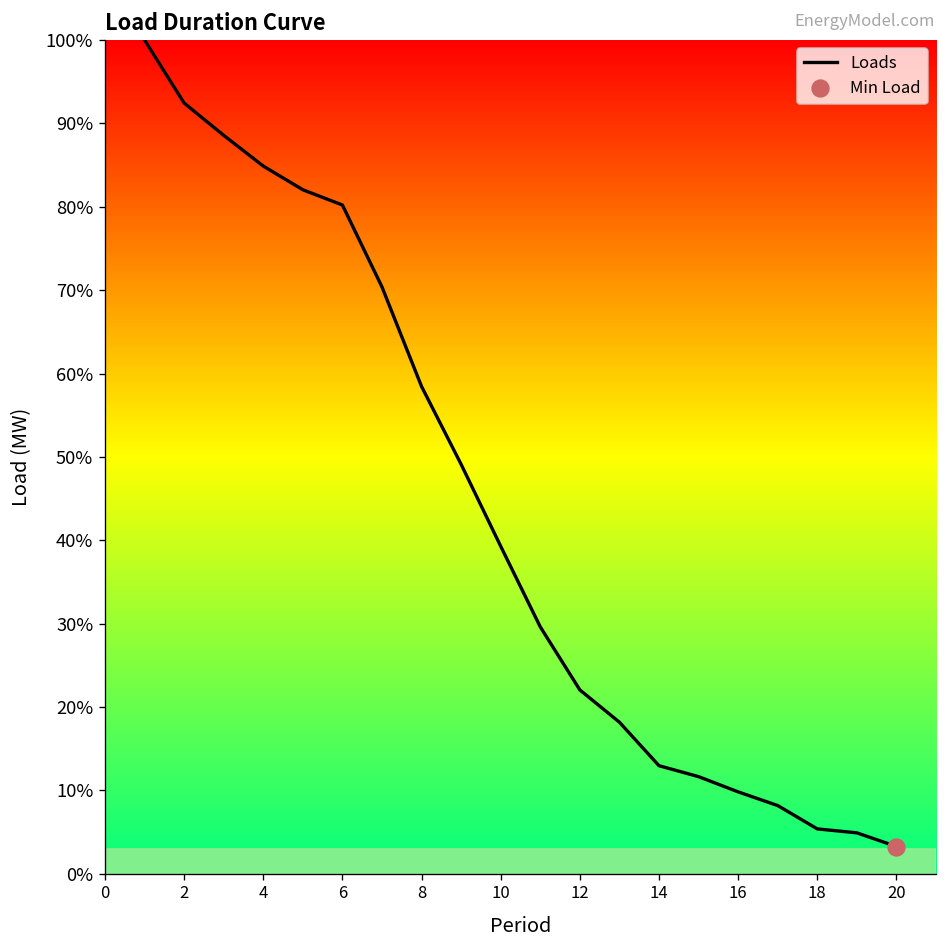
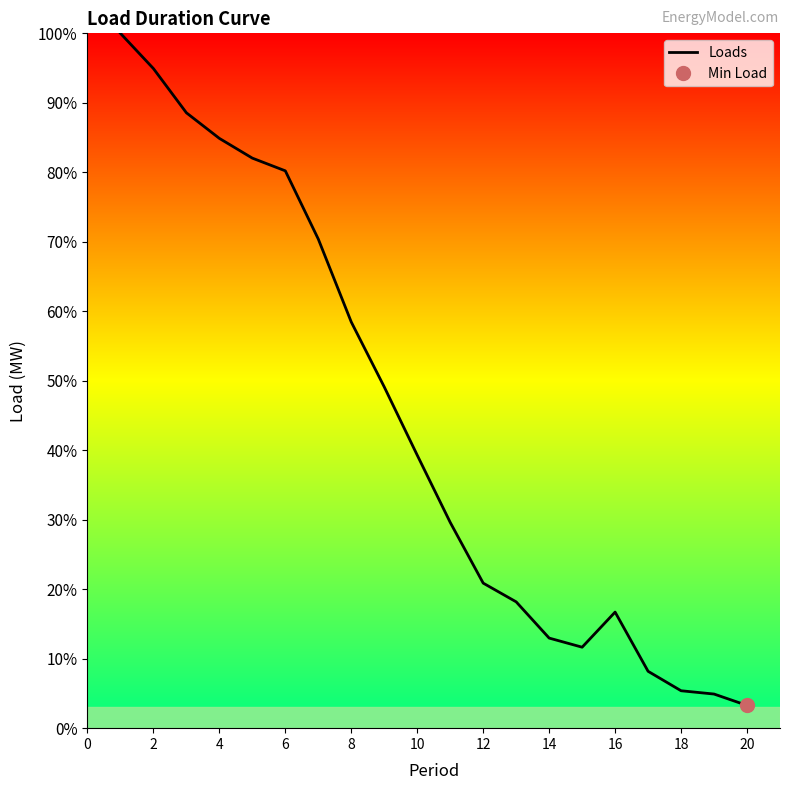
Loads, 2: 92% -> 95%
Loads, 12: 22% -> 21%
Loads, 16: 10% -> 17%
